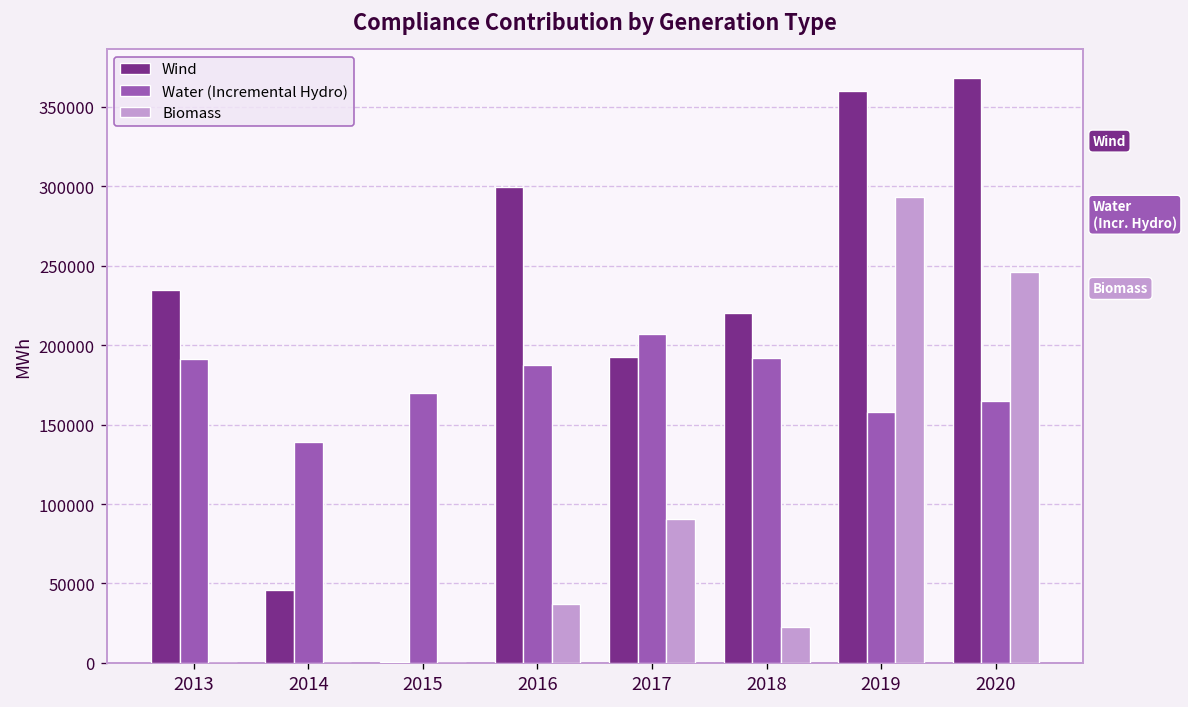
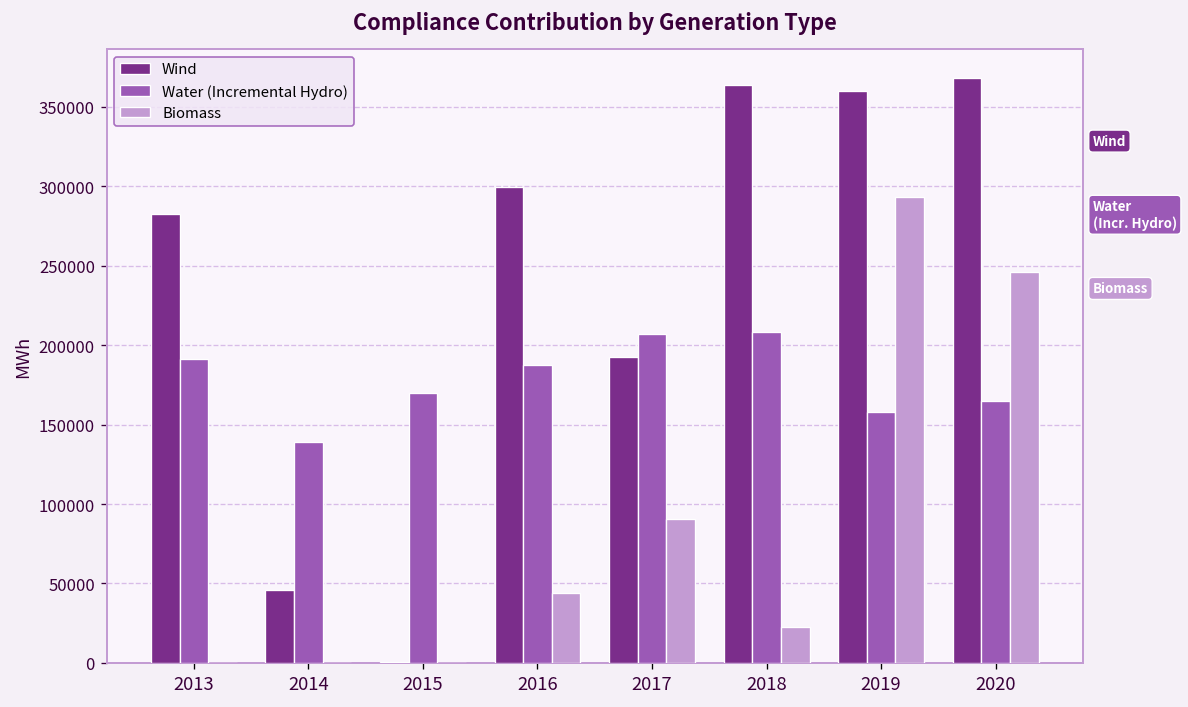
Wind, 2013: 235000 -> 283000
Biomass, 2016: 37000 -> 44000
Wind, 2018: 220000 -> 364000
Water (Incremental Hydro), 2018: 192000 -> 208000
